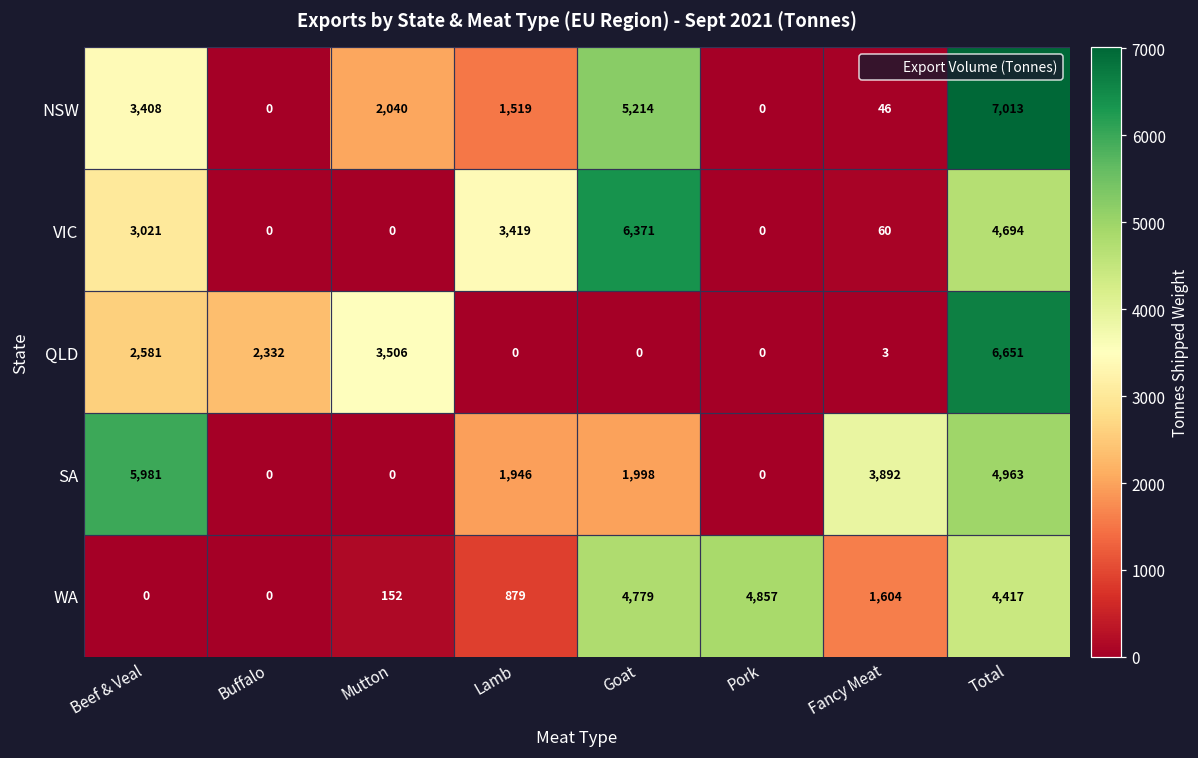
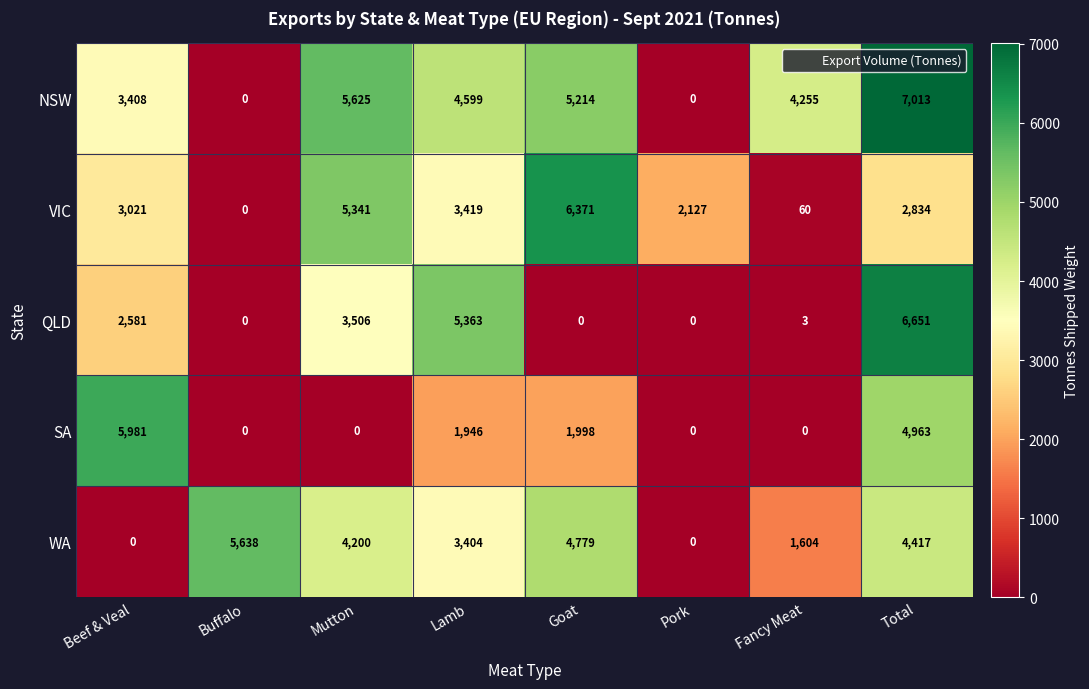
NSW, Mutton: 2,040 -> 5,625
NSW, Lamb: 1,519 -> 4,599
NSW, Fancy Meat: 46 -> 4,255
VIC, Mutton: 0 -> 5,341
VIC, Pork: 0 -> 2,127
VIC, Total: 4,694 -> 2,834
QLD, Buffalo: 2,332 -> 0
QLD, Lamb: 0 -> 5,363
SA, Fancy Meat: 3,892 -> 0
WA, Buffalo: 0 -> 5,638
WA, Mutton: 152 -> 4,200
WA, Lamb: 879 -> 3,404
WA, Pork: 4,857 -> 0
